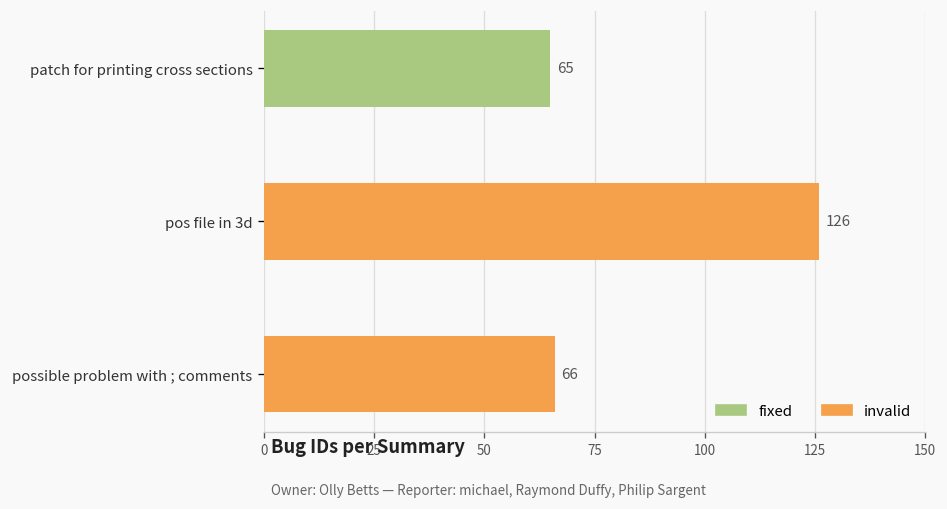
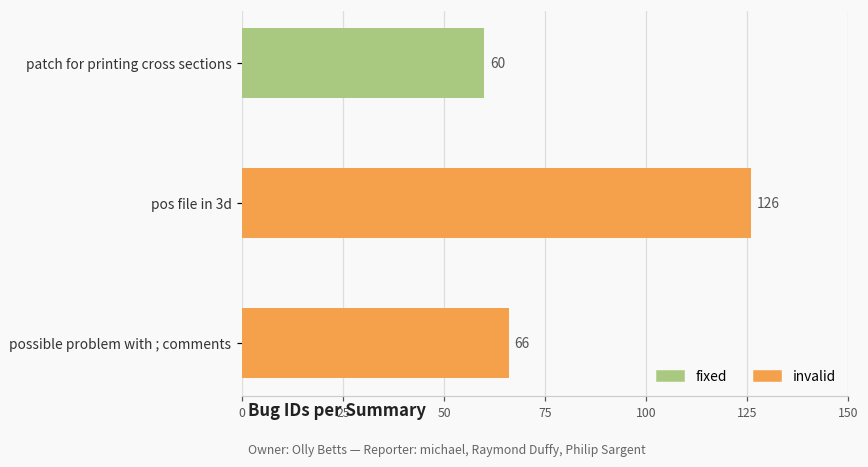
patch for printing cross sections: 65 -> 60
